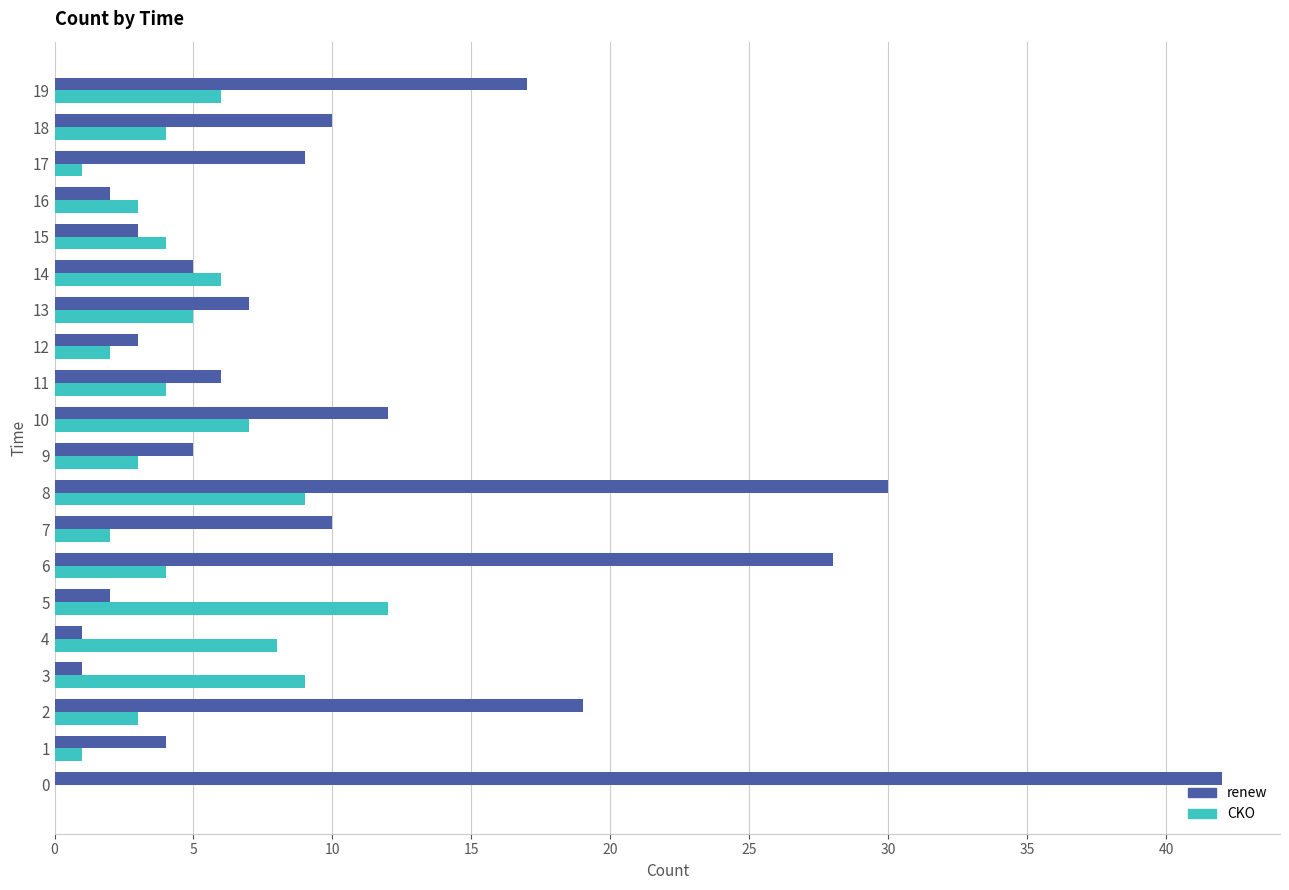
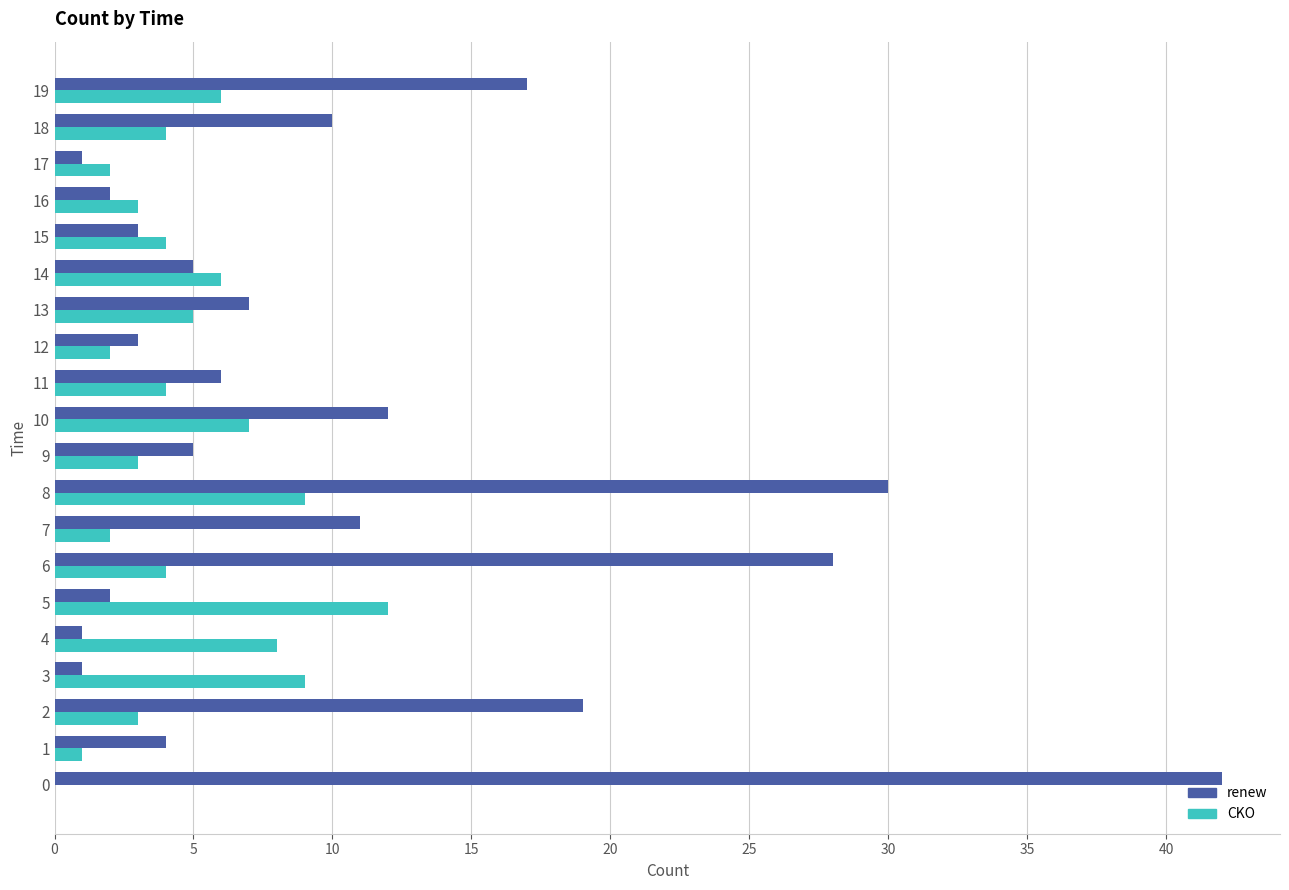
renew, 17: 9 -> 1
CKO, 17: 1 -> 2
renew, 7: 10 -> 11
